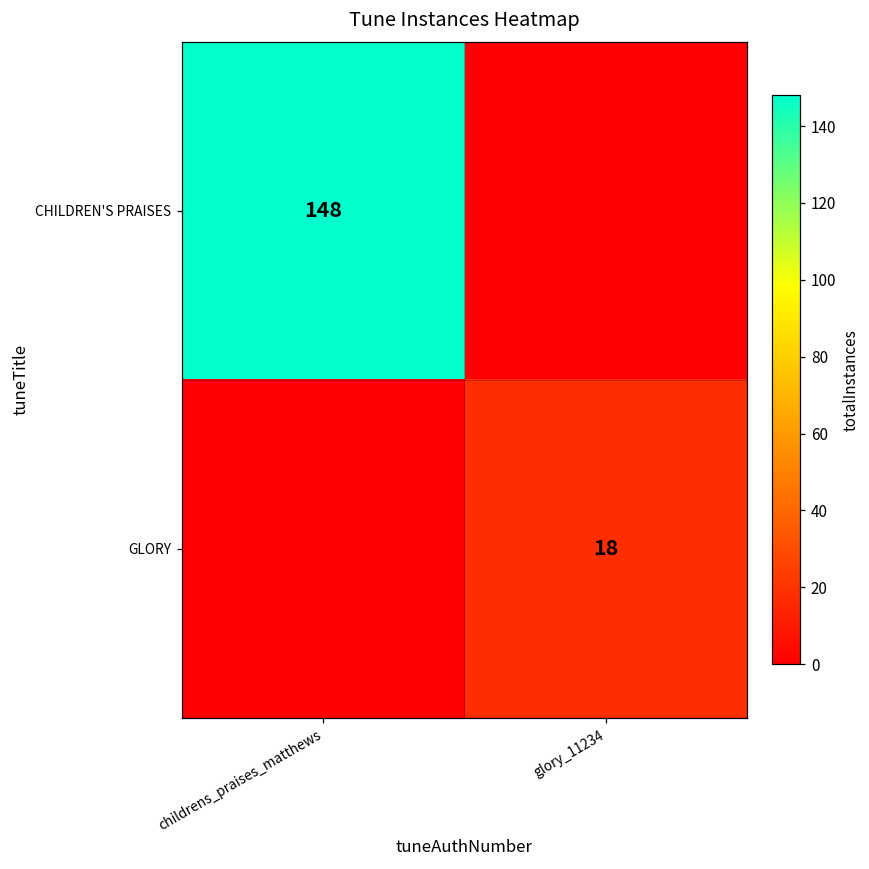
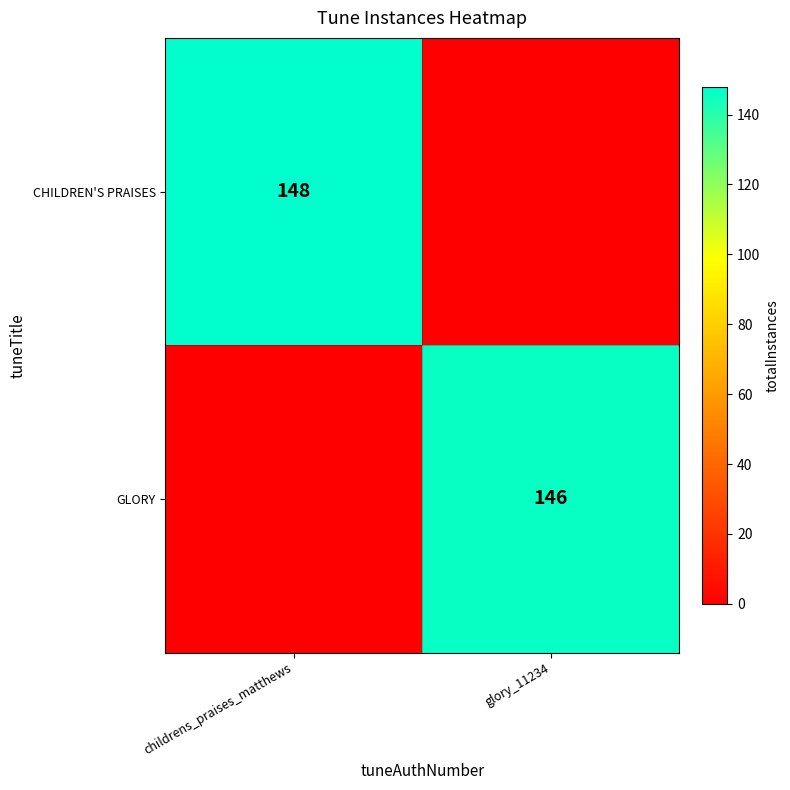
GLORY, glory_11234: 18 -> 146
